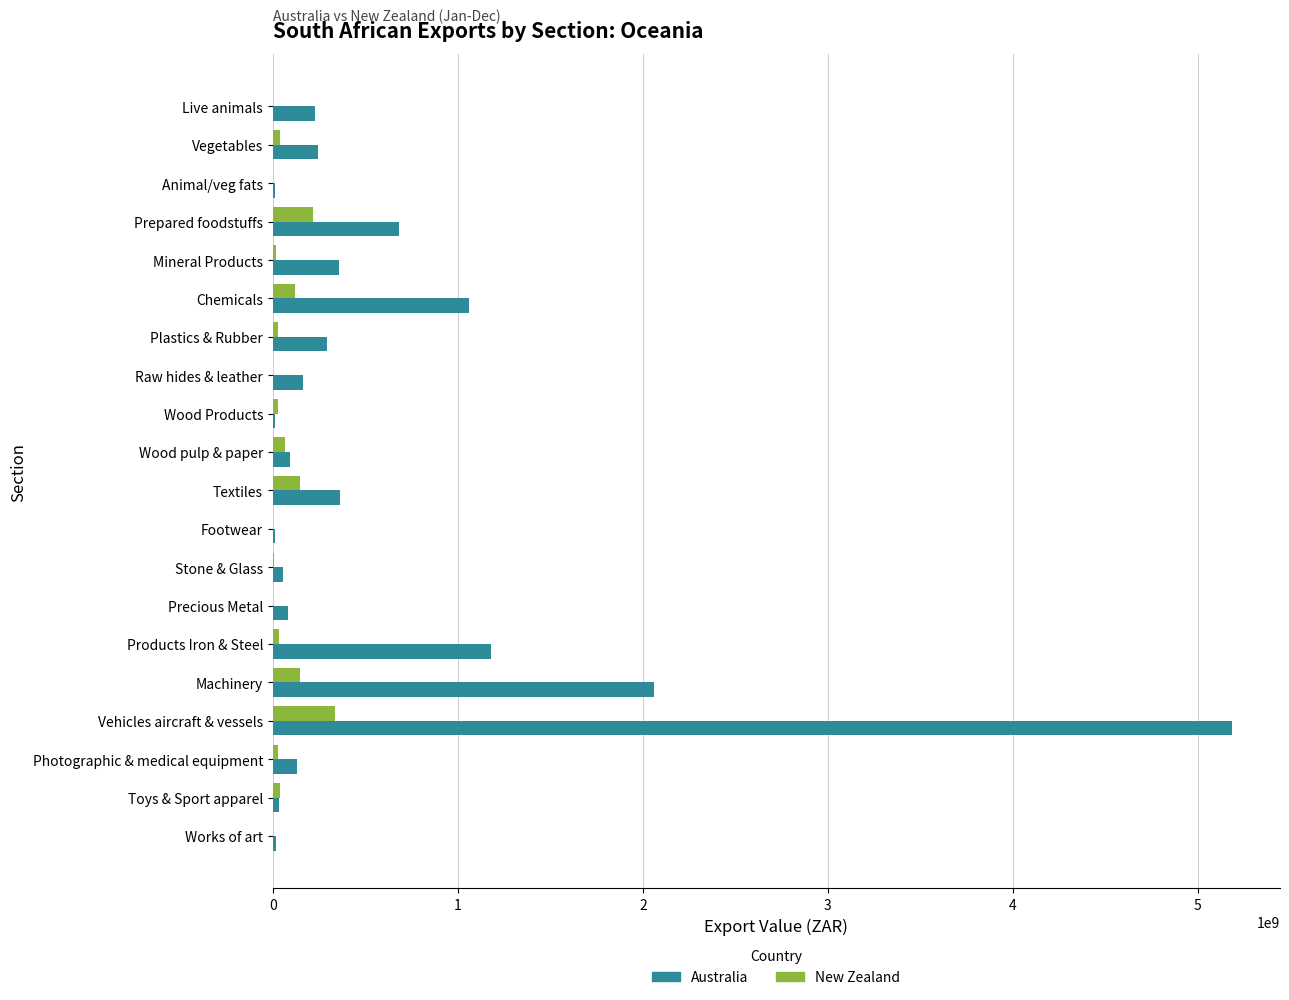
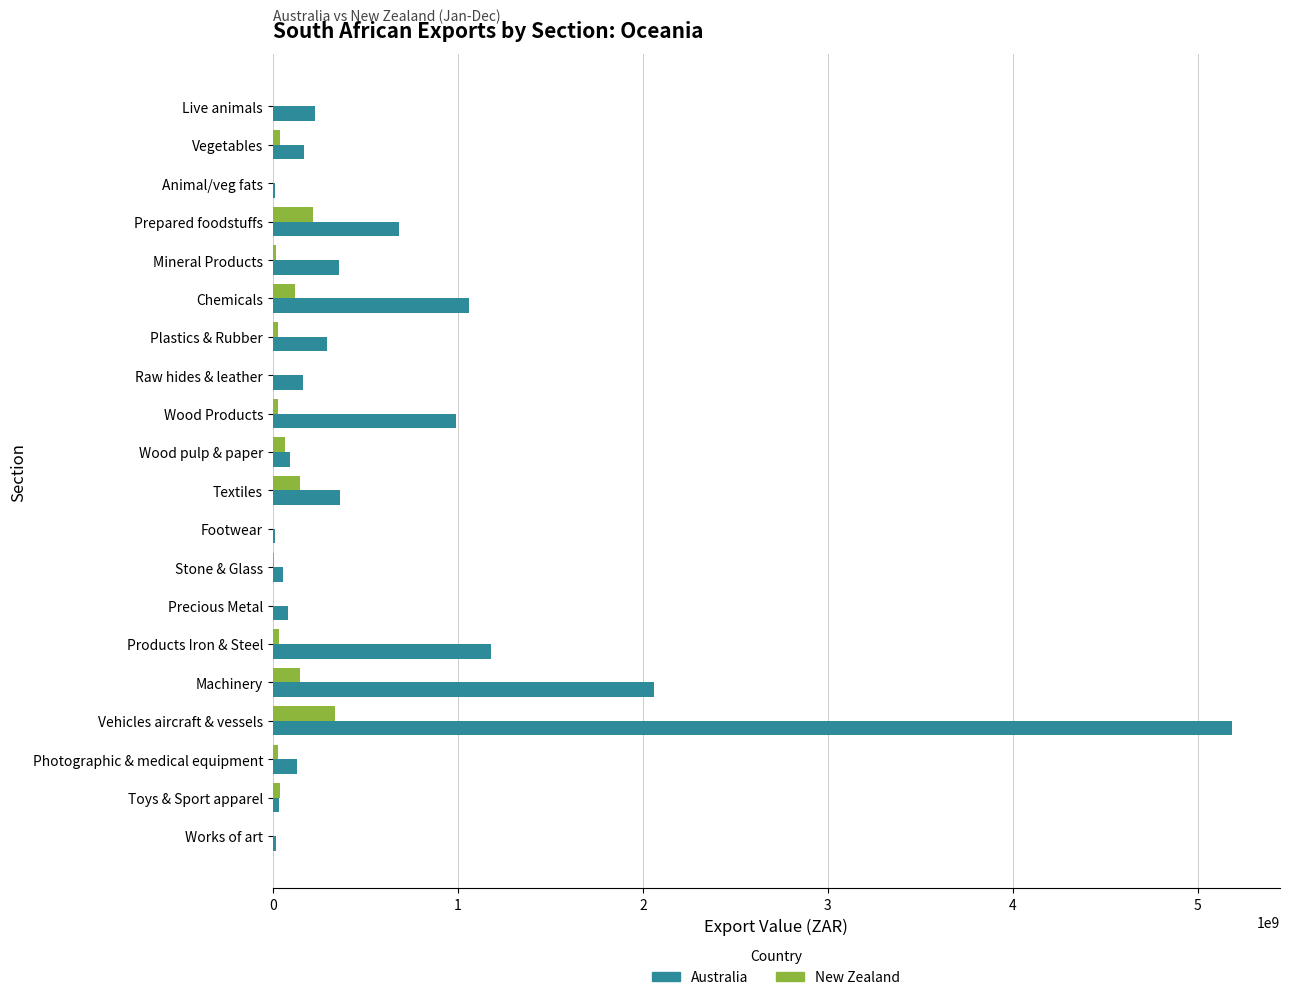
Australia, Vegetables: 240000000 -> 170000000
Australia, Wood Products: 10000000 -> 990000000
